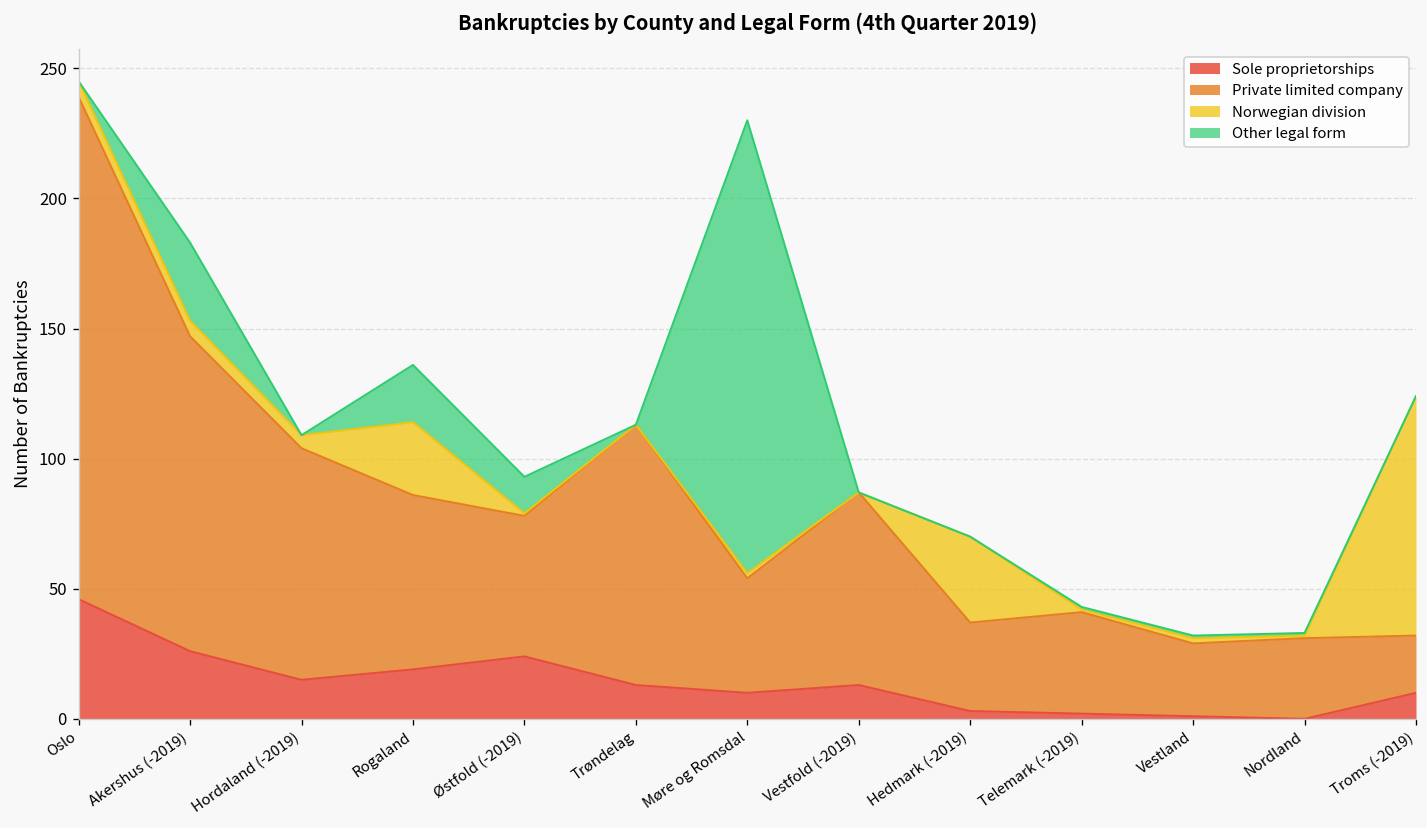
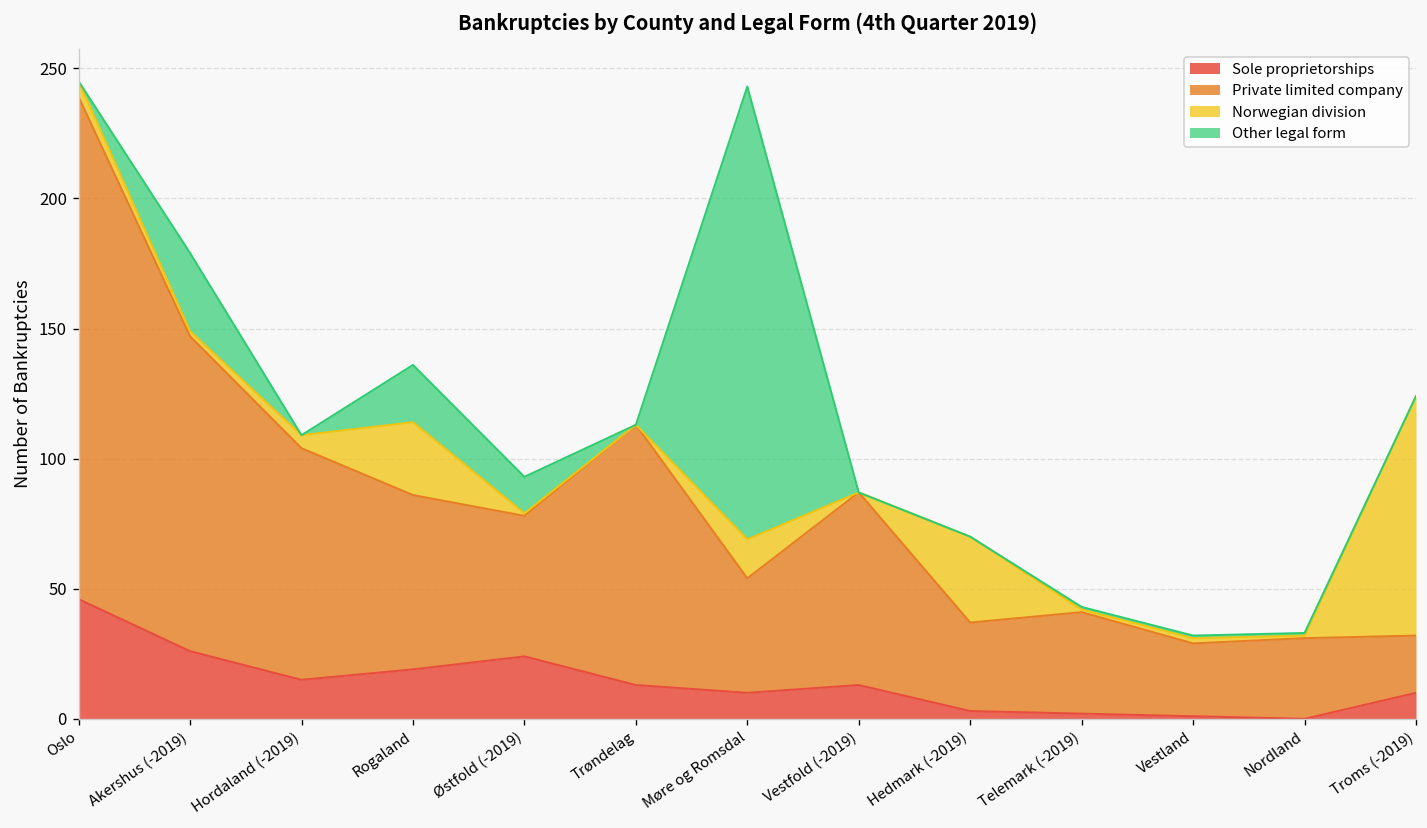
Norwegian division, Akershus (-2019): 6 -> 2
Norwegian division, Møre og Romsdal: 2 -> 15
